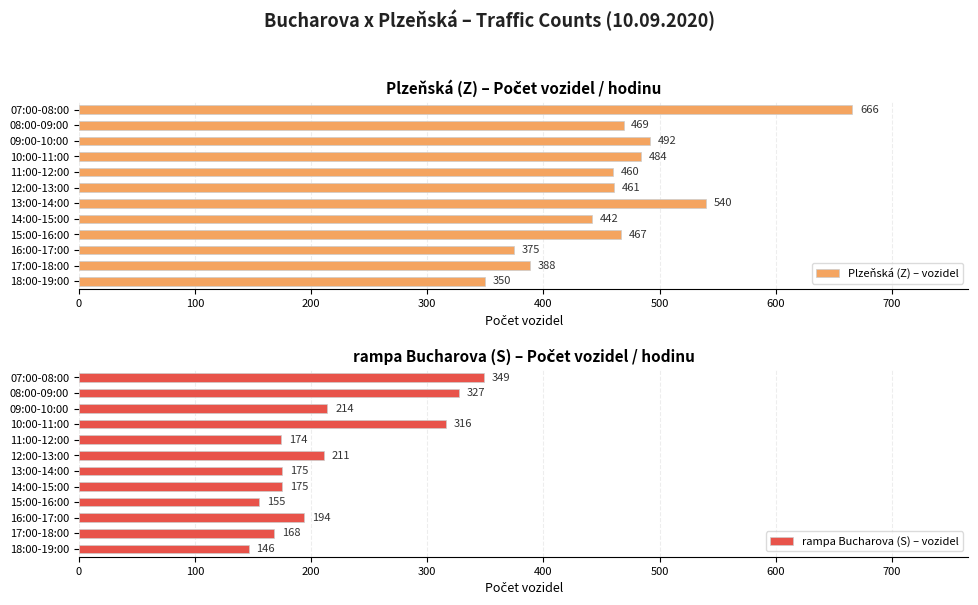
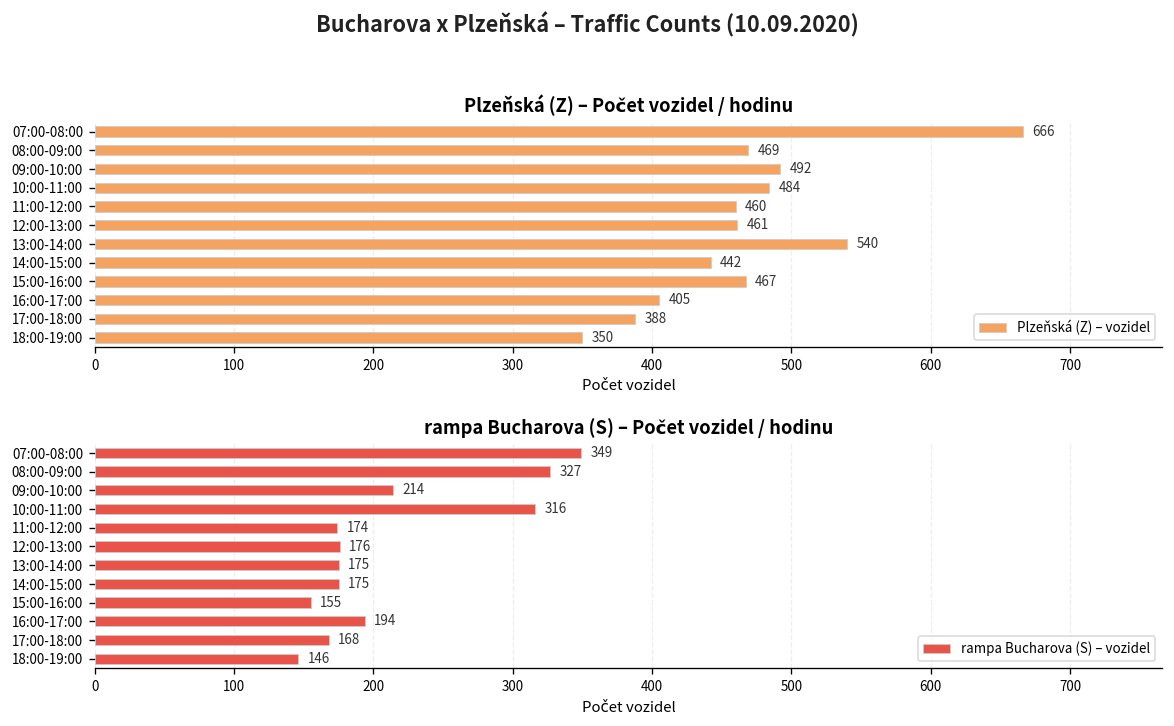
Plzeňská (Z) – Počet vozidel / hodinu, 16:00-17:00: 375 -> 405
rampa Bucharova (S) – Počet vozidel / hodinu, 12:00-13:00: 211 -> 176
